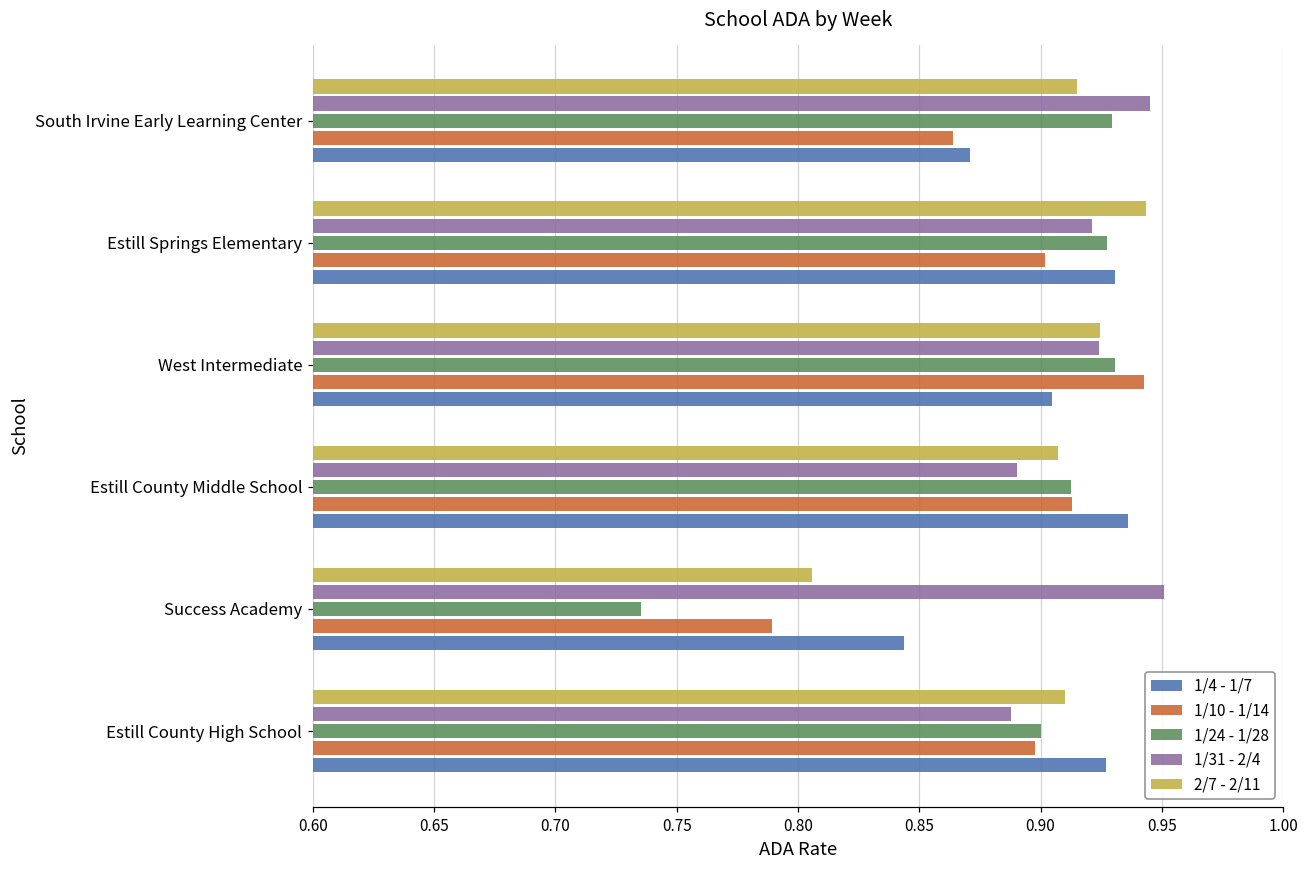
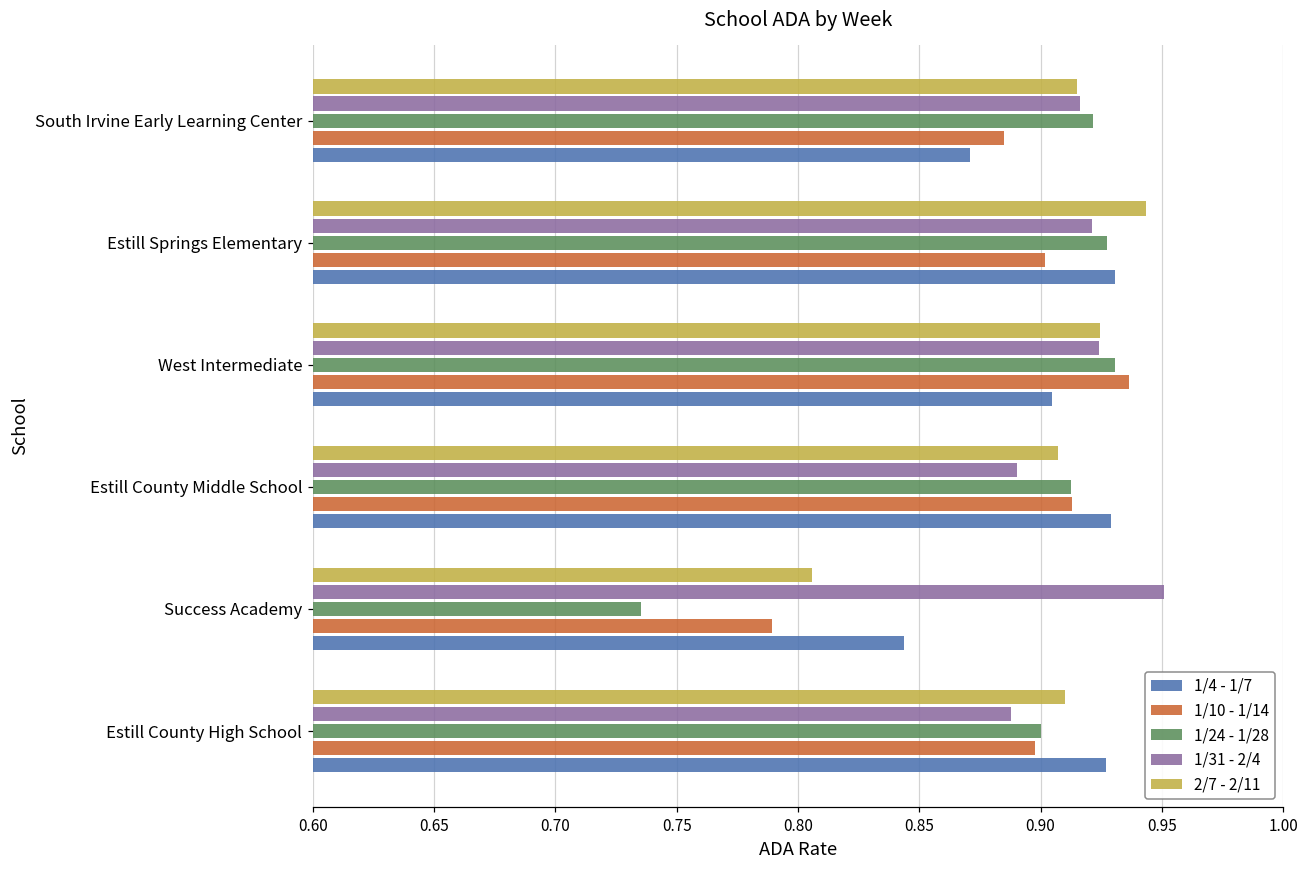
1/31 - 2/4, South Irvine Early Learning Center: 0.945 -> 0.916
1/24 - 1/28, South Irvine Early Learning Center: 0.930 -> 0.922
1/10 - 1/14, South Irvine Early Learning Center: 0.864 -> 0.885
1/10 - 1/14, West Intermediate: 0.943 -> 0.936
1/4 - 1/7, Estill County Middle School: 0.936 -> 0.929
